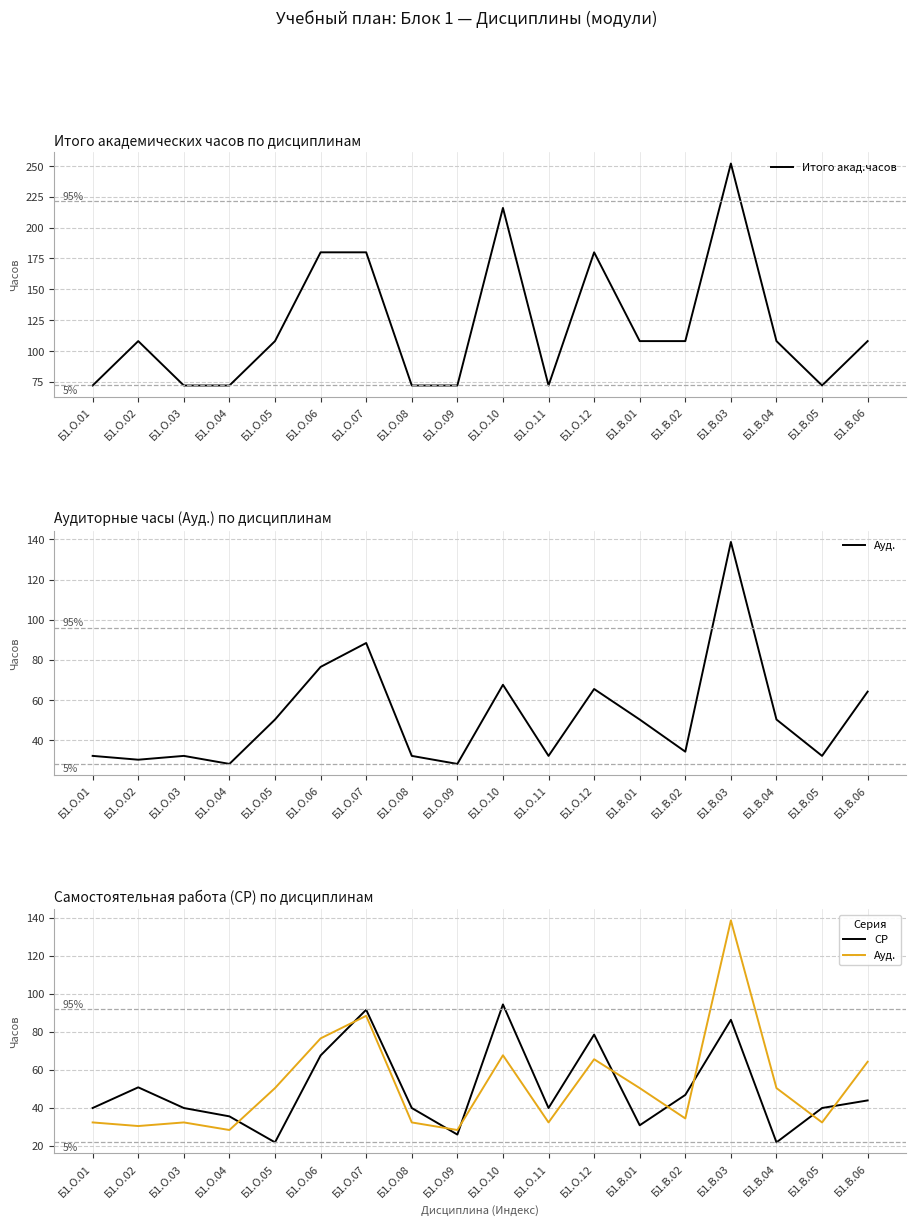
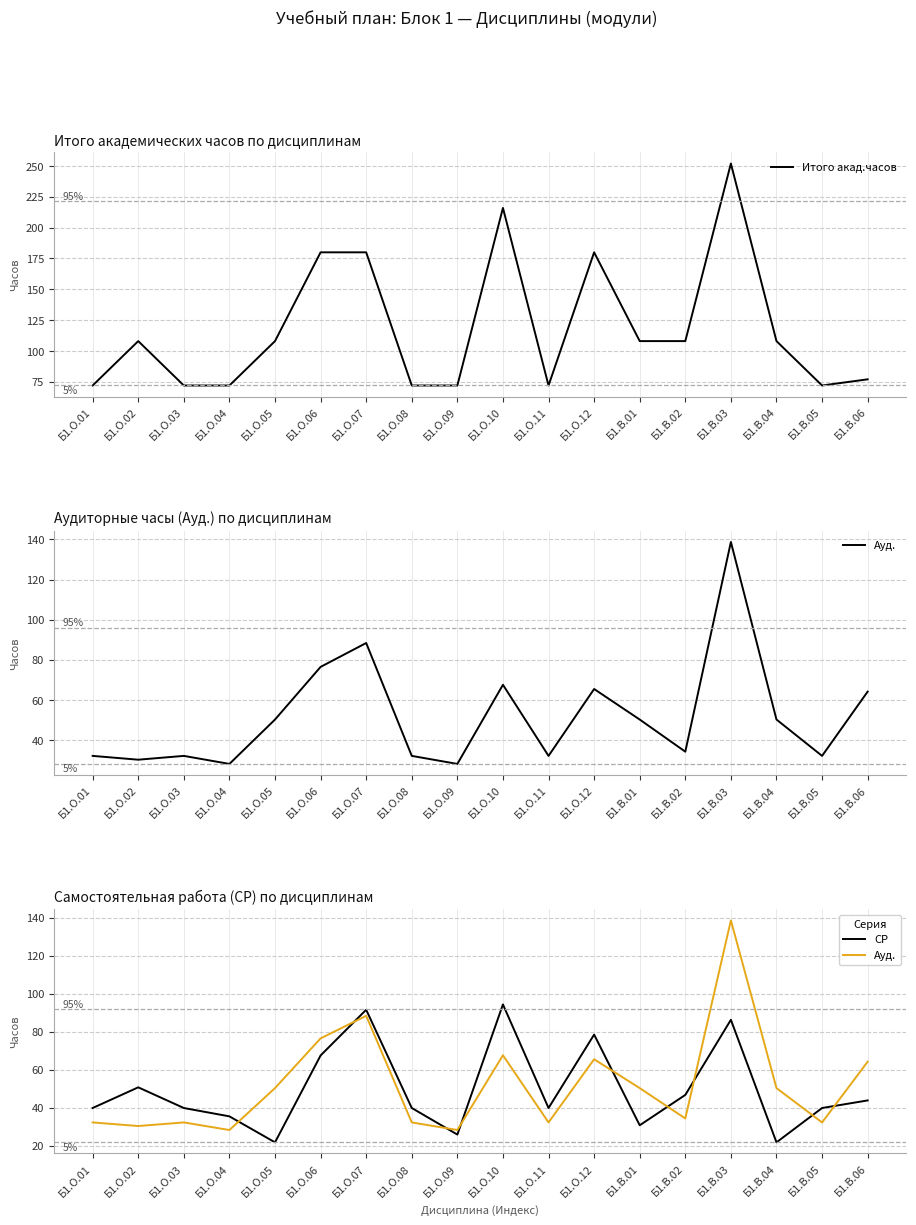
Итого академических часов по дисциплинам, Б1.В.06: 108 -> 77
